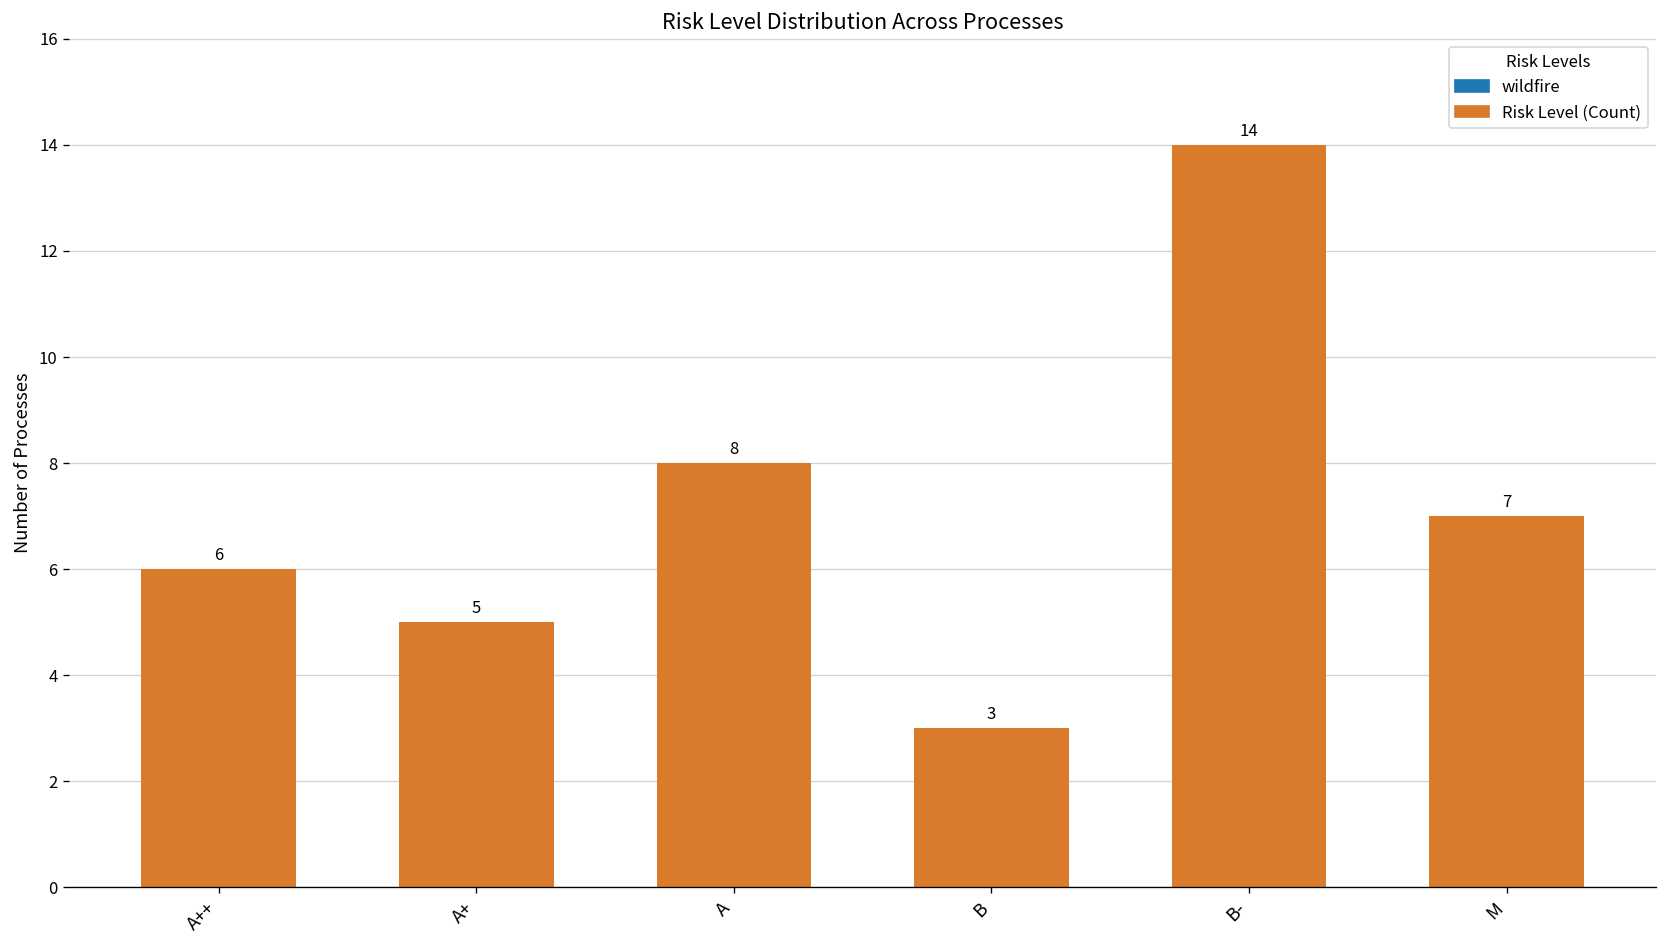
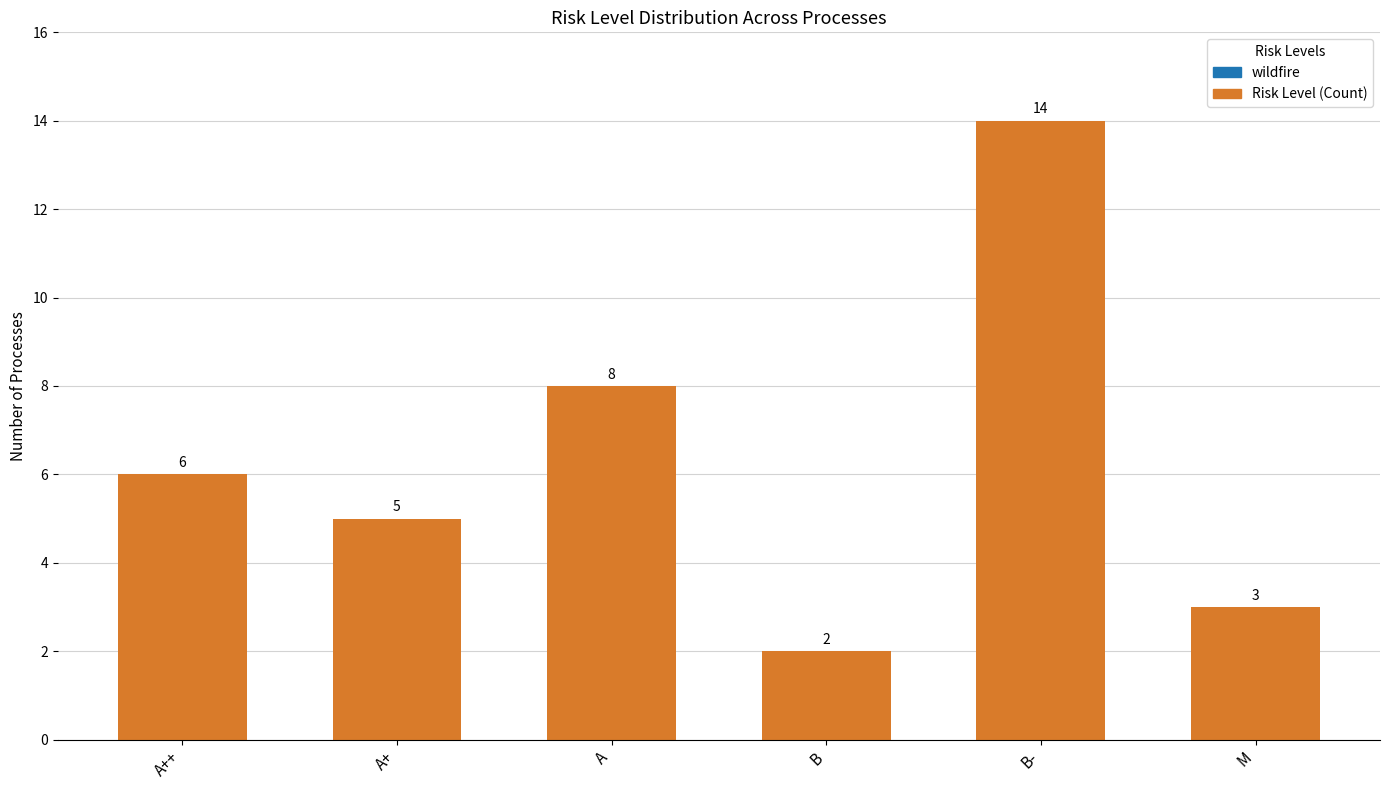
B: 3 -> 2
M: 7 -> 3
